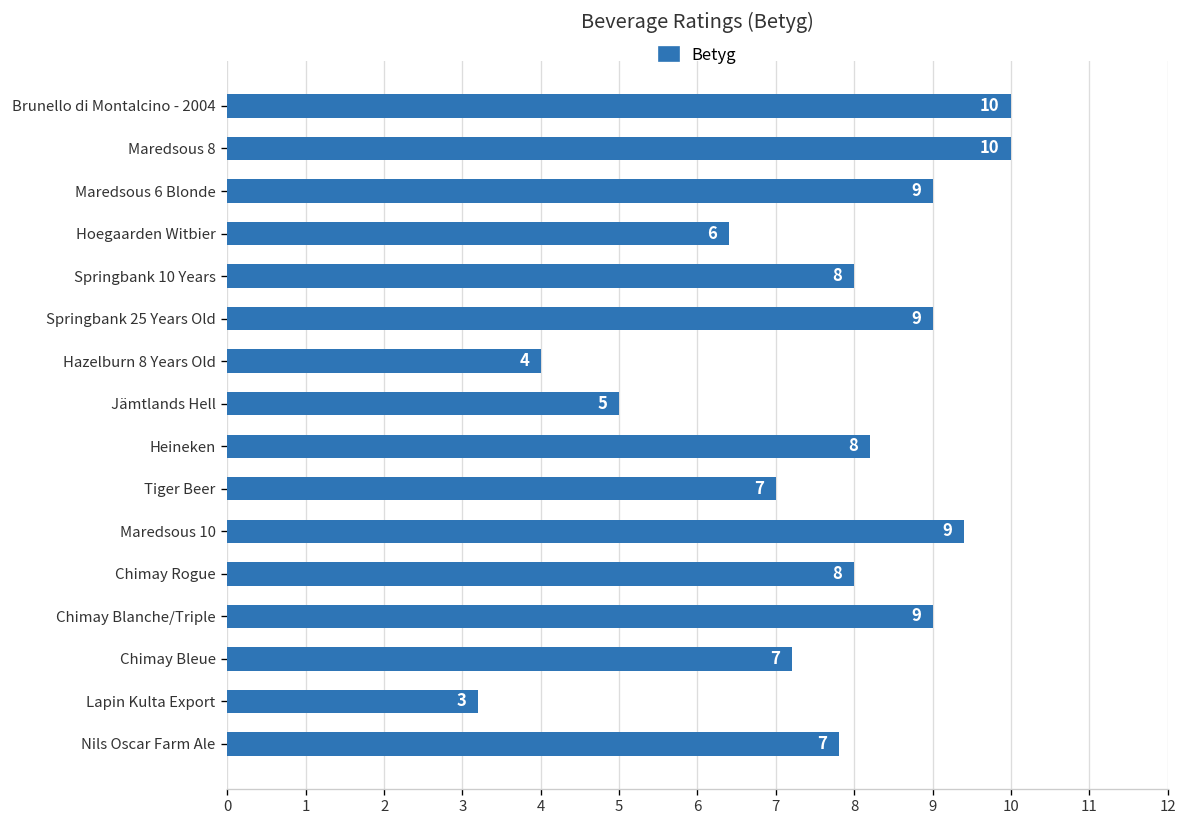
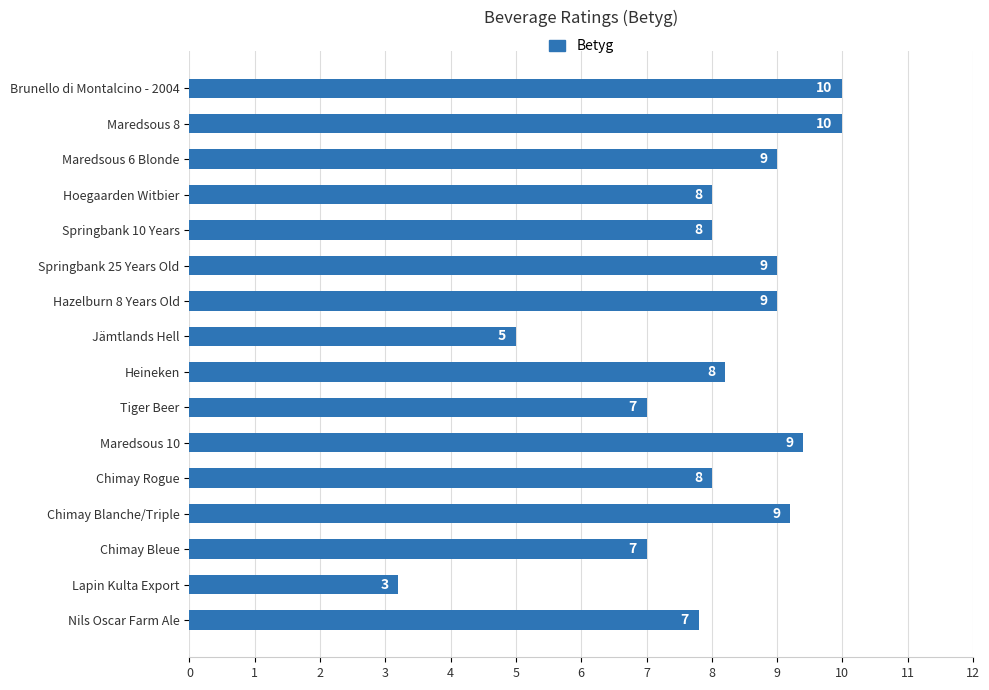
Hoegaarden Witbier: 6 -> 8
Hazelburn 8 Years Old: 4 -> 9
Chimay Blanche/Triple: 9.0 -> 9.2
Chimay Bleue: 7.2 -> 7.0
